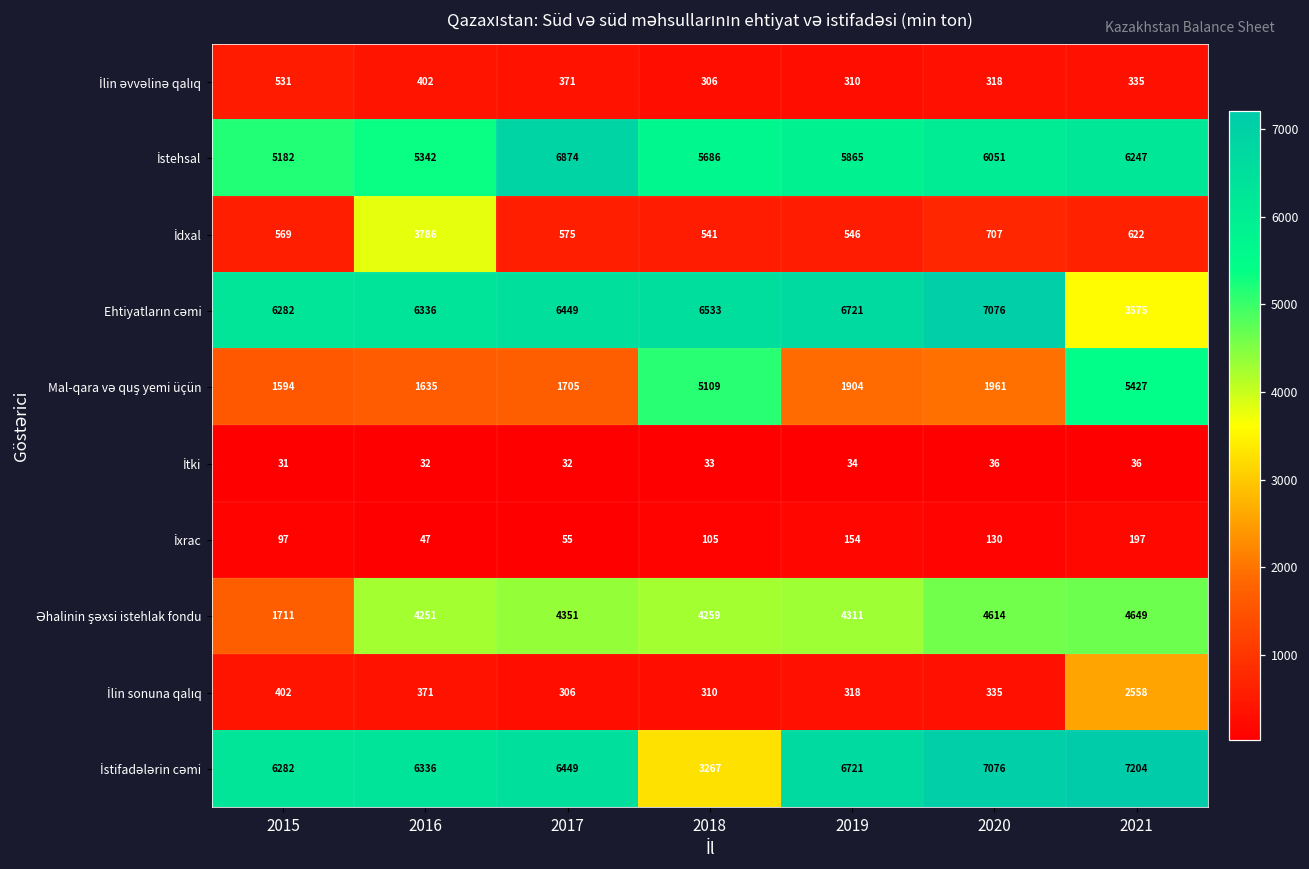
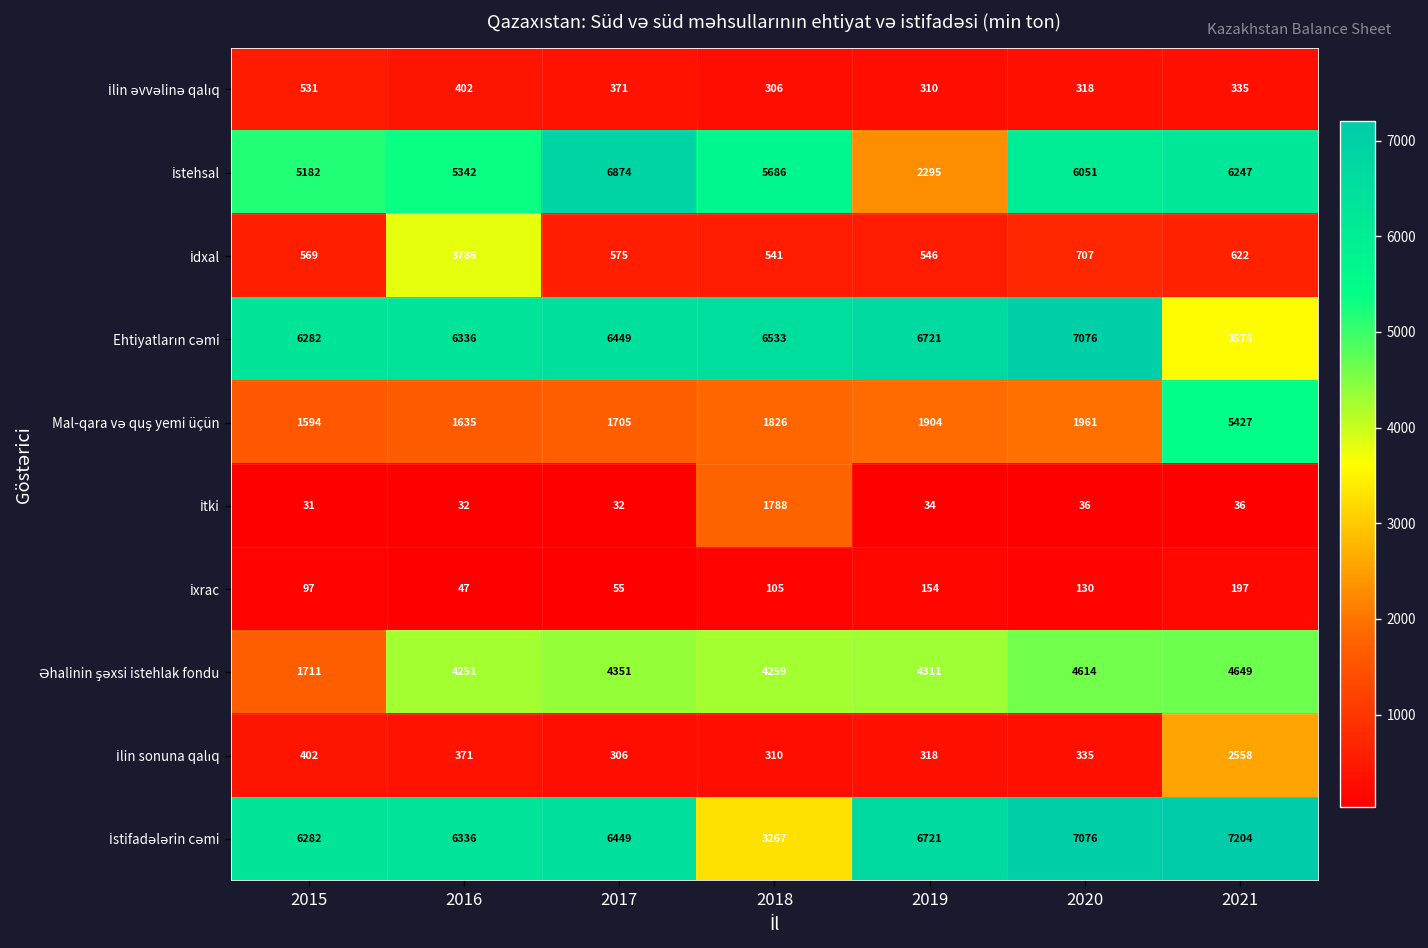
İstehsal, 2019: 5865 -> 2295
Mal-qara və quş yemi üçün, 2018: 5109 -> 1826
İtki, 2018: 33 -> 1788
